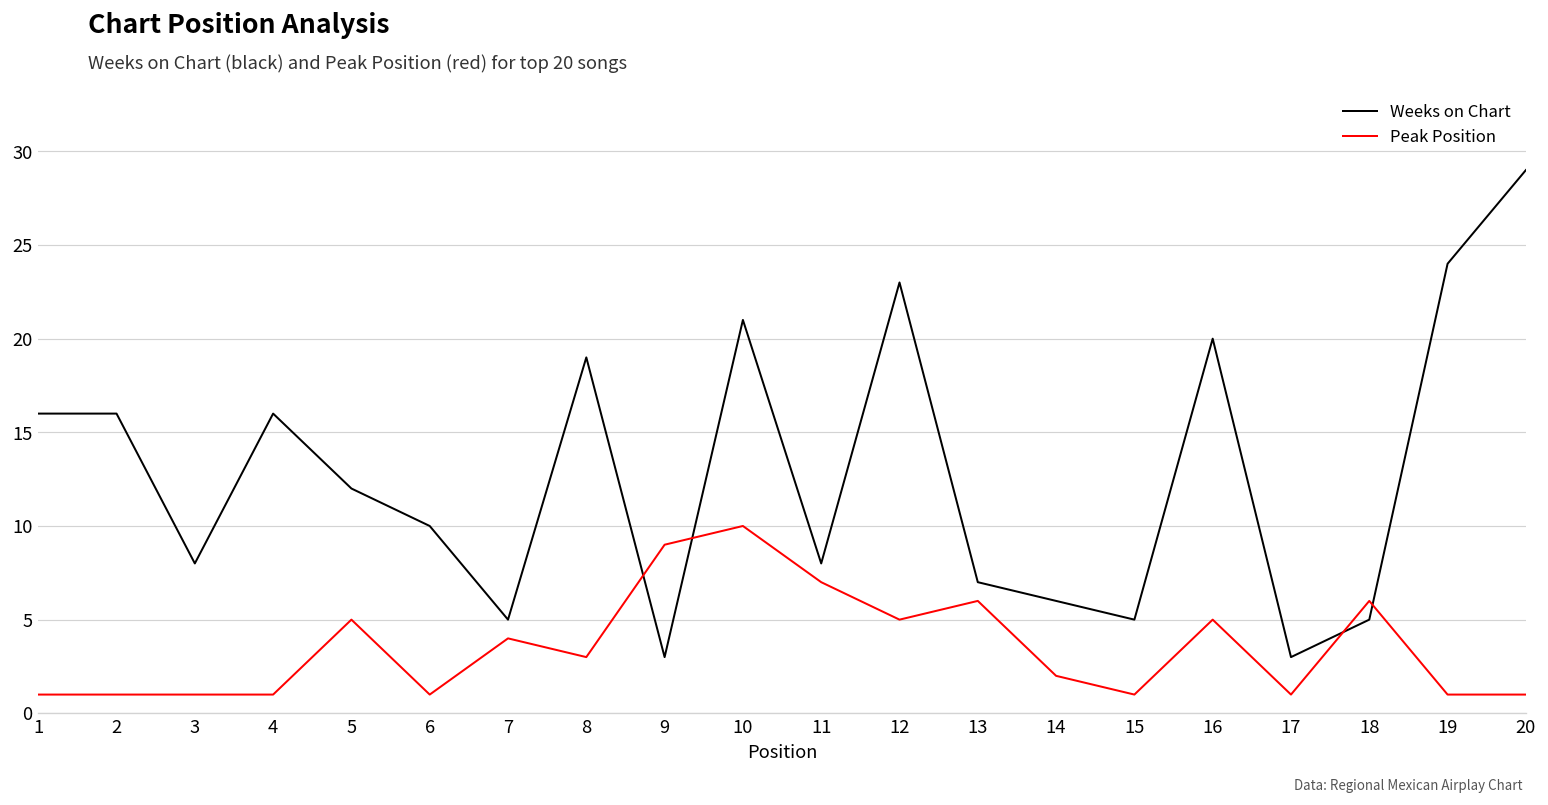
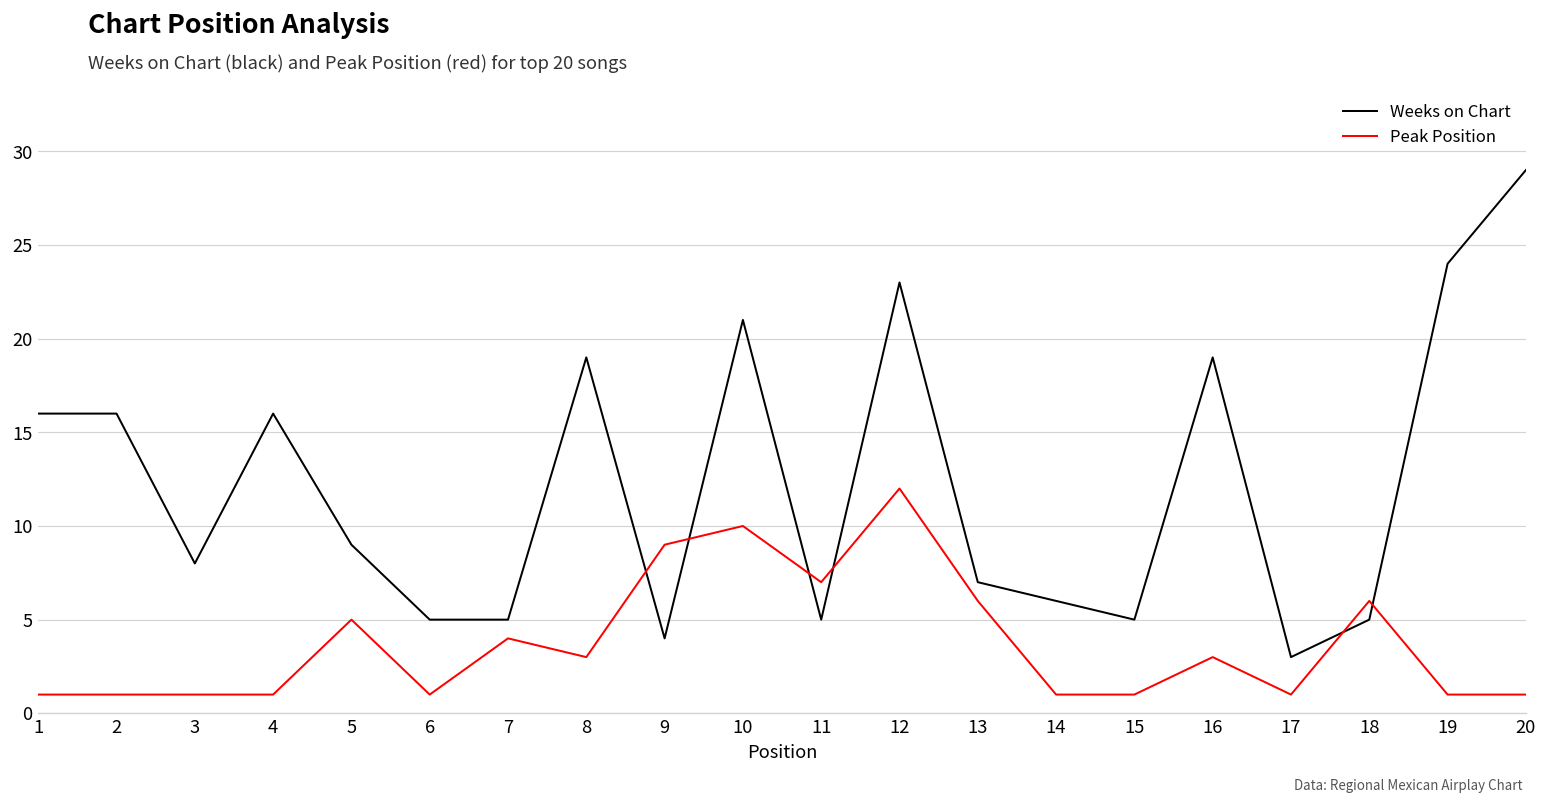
Weeks on Chart, 5: 12 -> 9
Weeks on Chart, 6: 10 -> 5
Weeks on Chart, 9: 3 -> 4
Weeks on Chart, 11: 8 -> 5
Peak Position, 12: 5 -> 12
Peak Position, 14: 2 -> 1
Weeks on Chart, 16: 20 -> 19
Peak Position, 16: 5 -> 3
